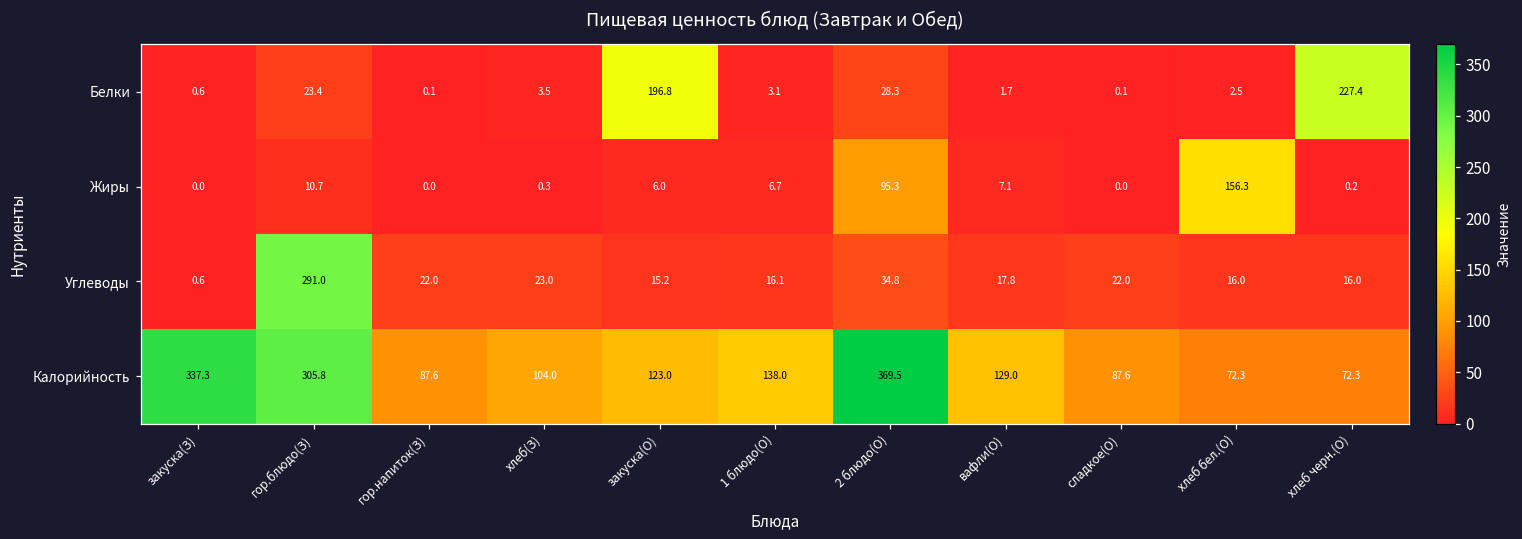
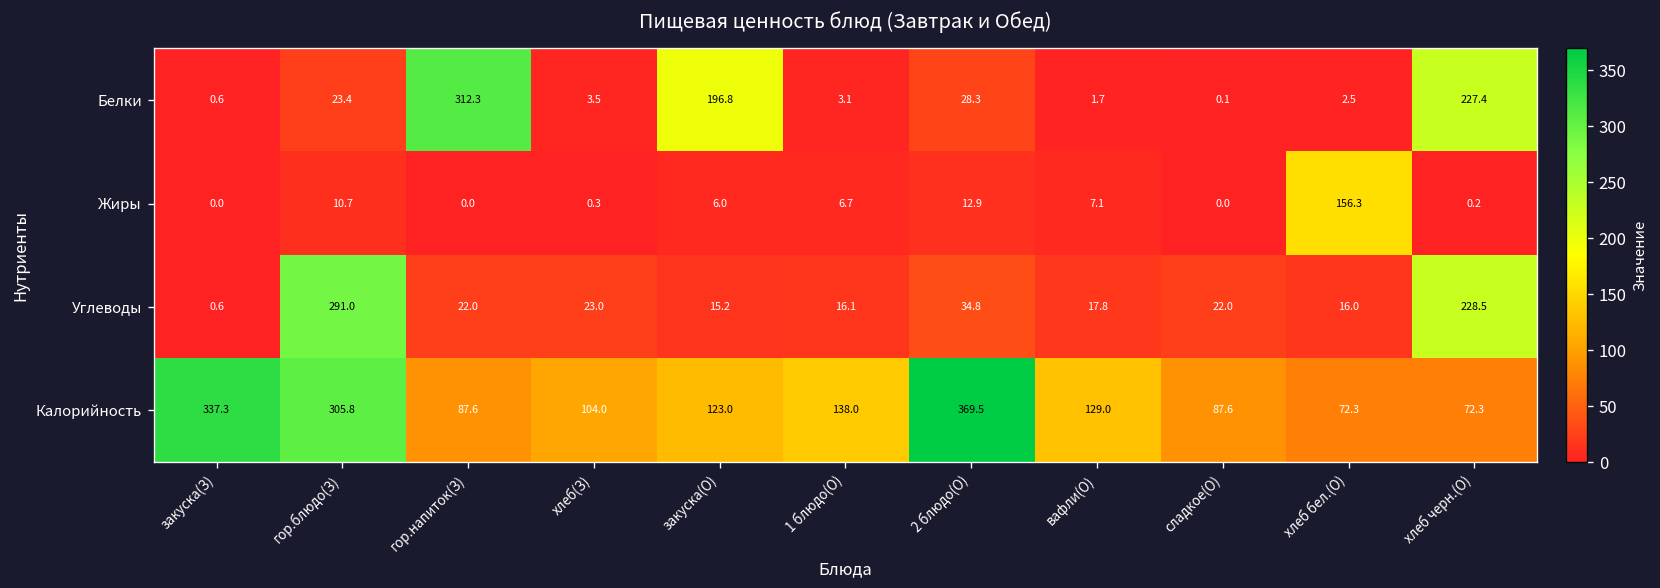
Белки, гор.напиток(З): 0.1 -> 312.3
Жиры, 2 блюдо(О): 95.3 -> 12.9
Углеводы, хлеб черн.(О): 16.0 -> 228.5
